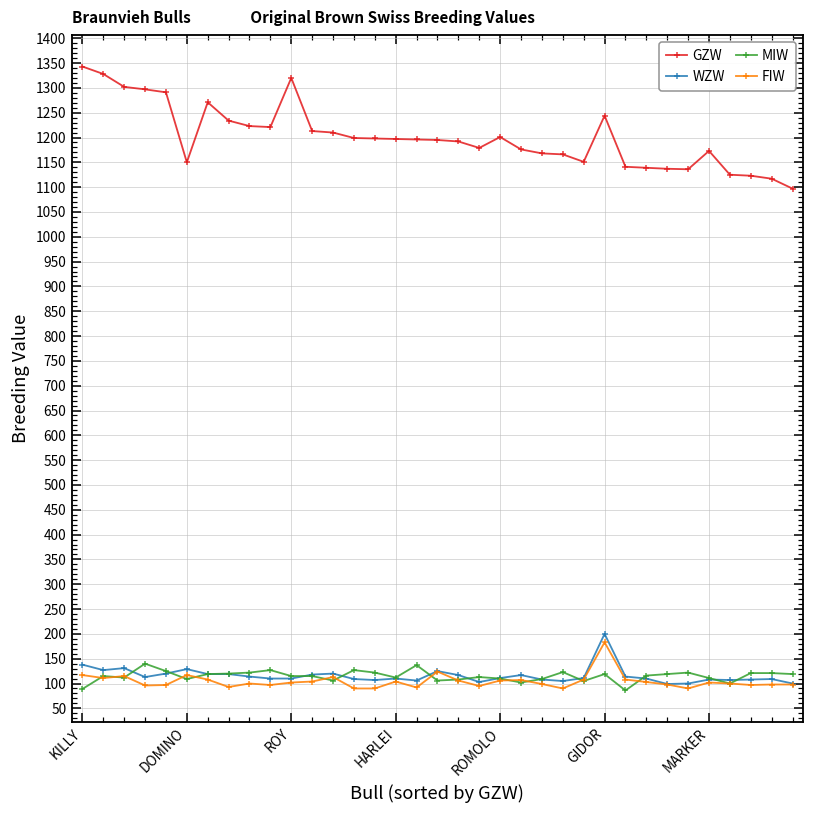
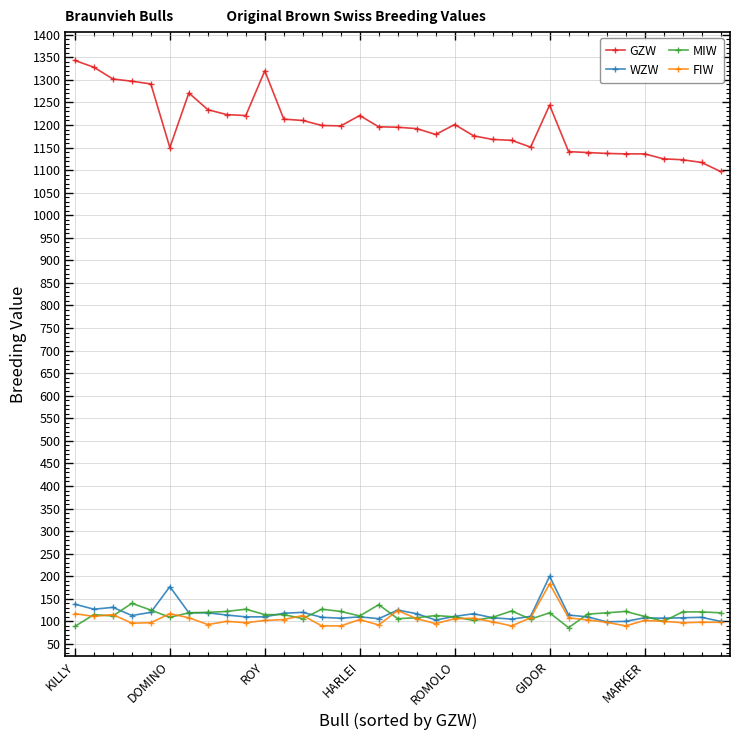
WZW, DOMINO: 130 -> 180
GZW, HARLEI: 1200 -> 1220
GZW, MARKER: 1170 -> 1140
